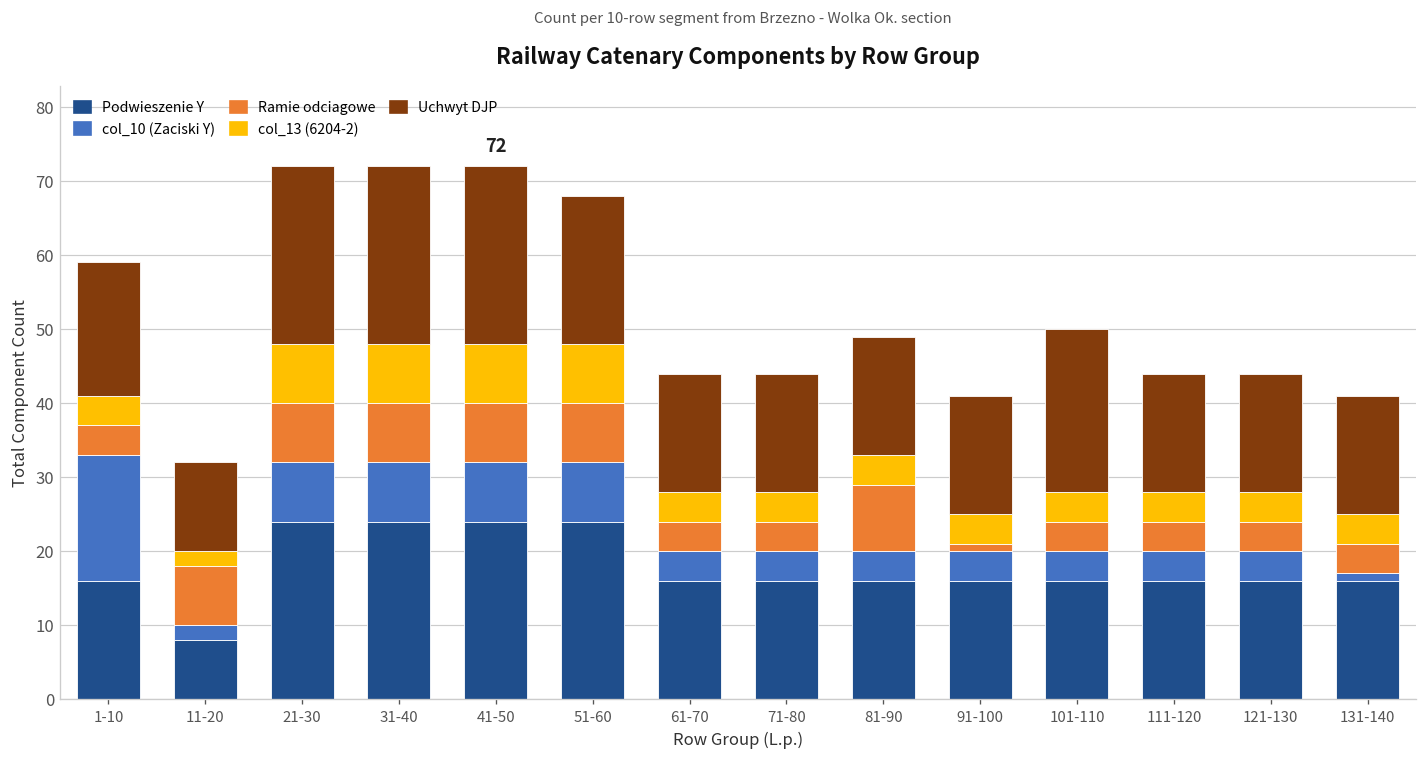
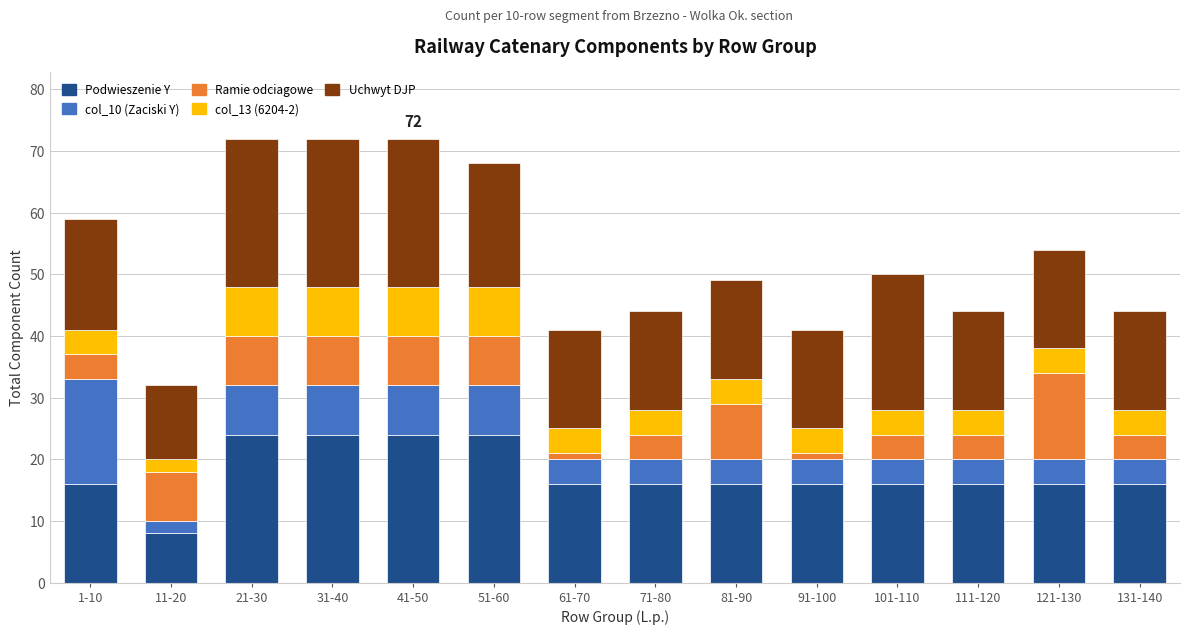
Ramie odciagowe, 61-70: 4 -> 1
Ramie odciagowe, 121-130: 4 -> 14
col_10 (Zaciski Y), 131-140: 1 -> 4
